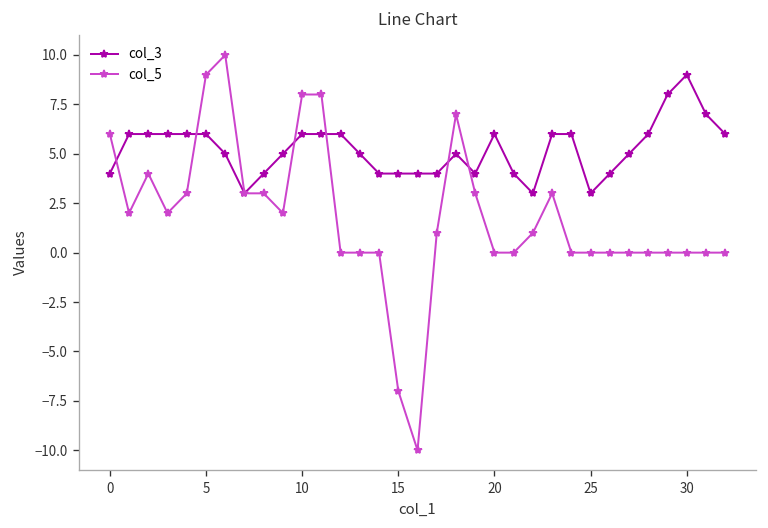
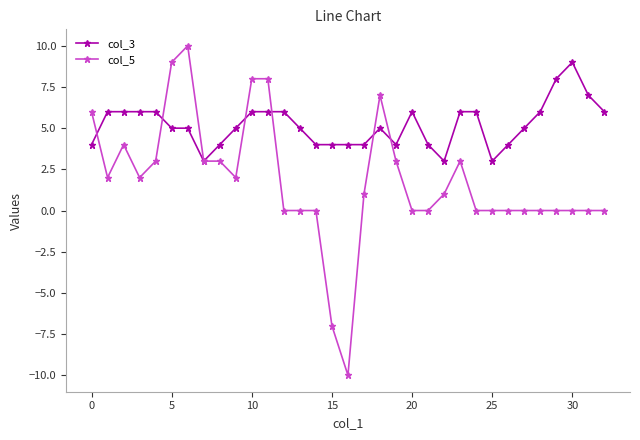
col_3, 5: 6 -> 5
